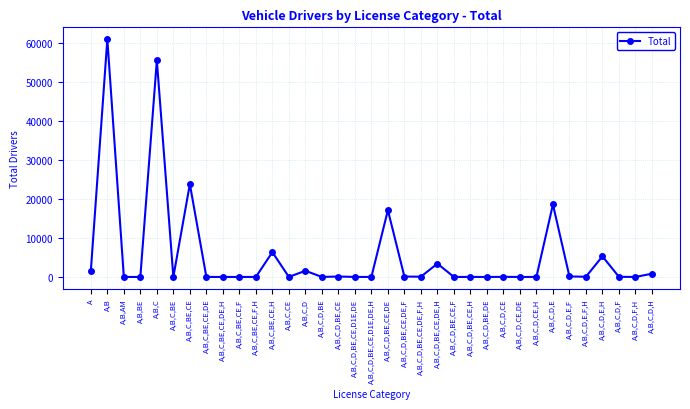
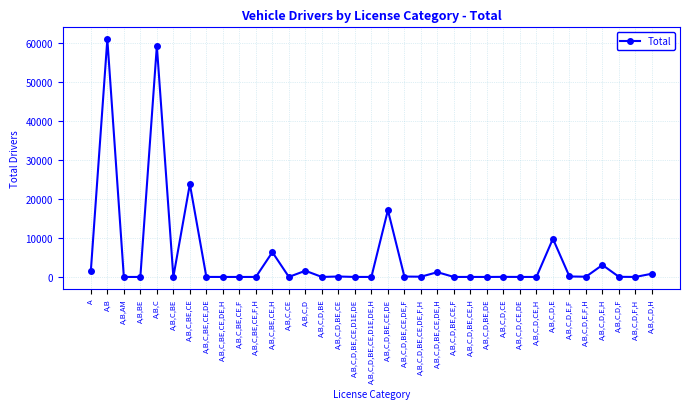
A,B,C: 56000 -> 59000
A,B,C,D,BE,CE,DE,H: 3000 -> 1000
A,B,C,D,E: 19000 -> 10000
A,B,C,D,E,H: 5000 -> 3000
